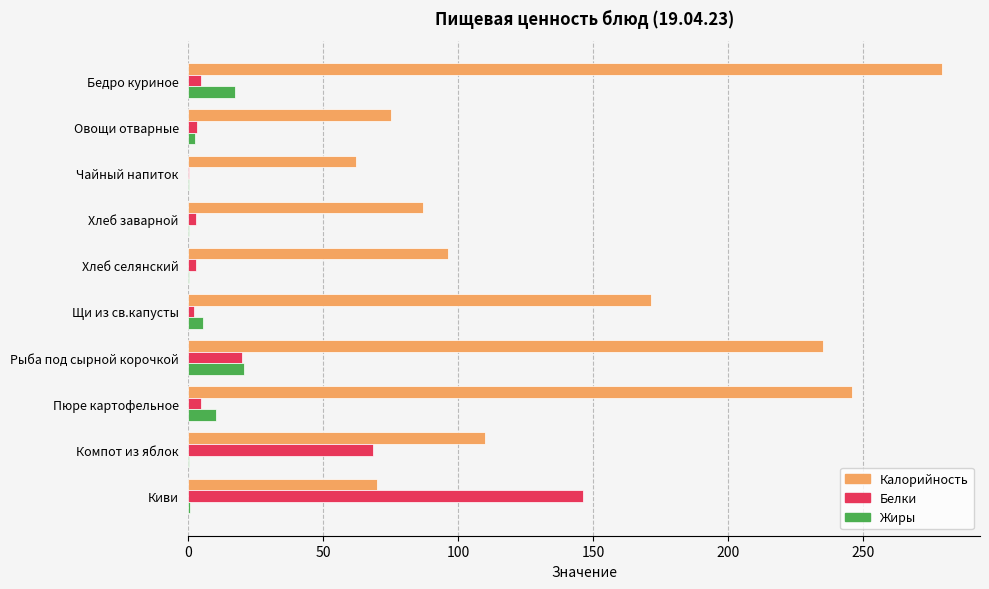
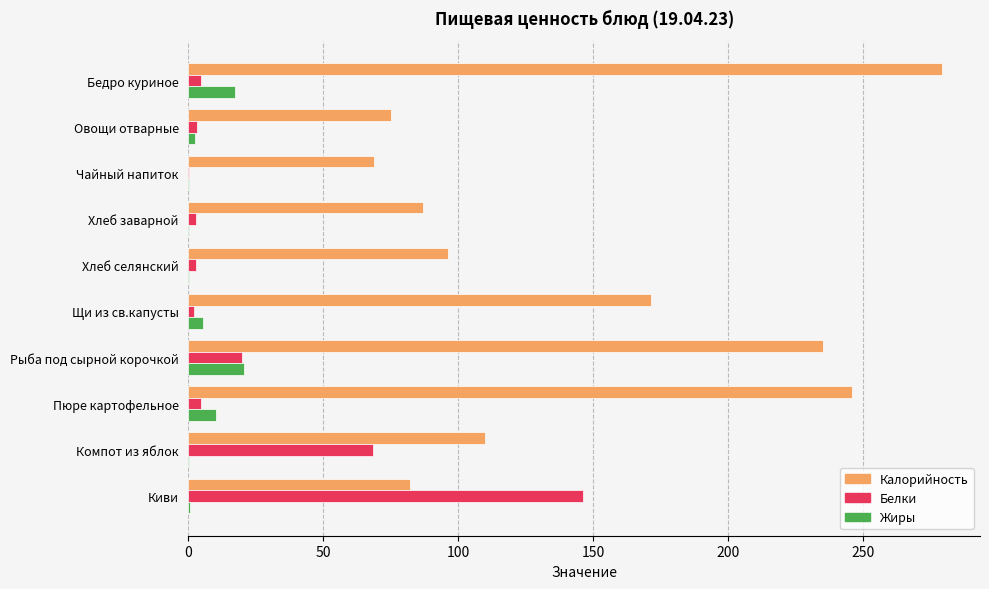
Калорийность, Чайный напиток: 62 -> 69
Калорийность, Киви: 70 -> 82
